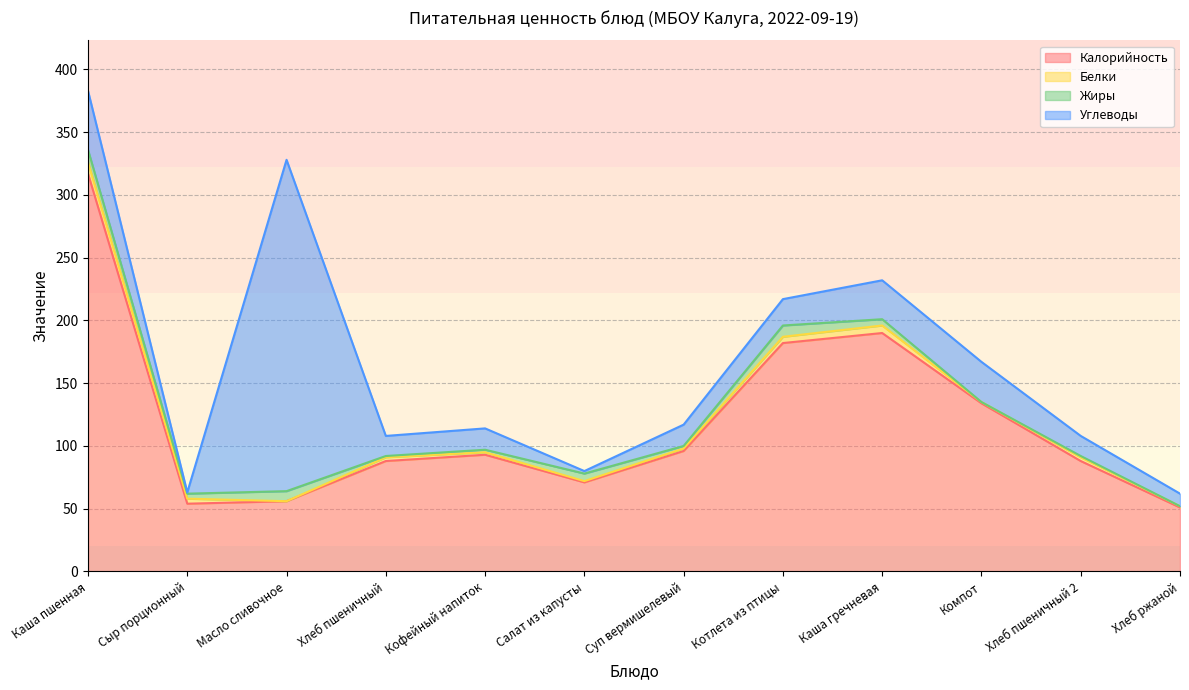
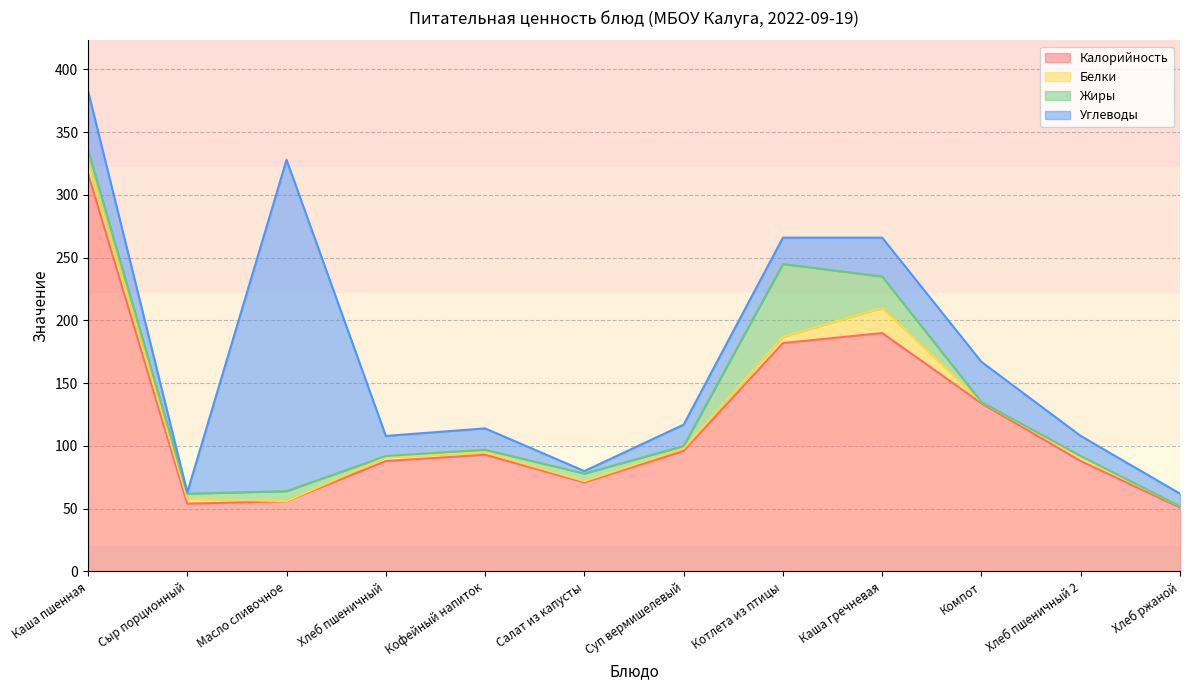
Жиры, Котлета из птицы: 9 -> 58
Белки, Каша гречневая: 6 -> 20
Жиры, Каша гречневая: 5 -> 25
